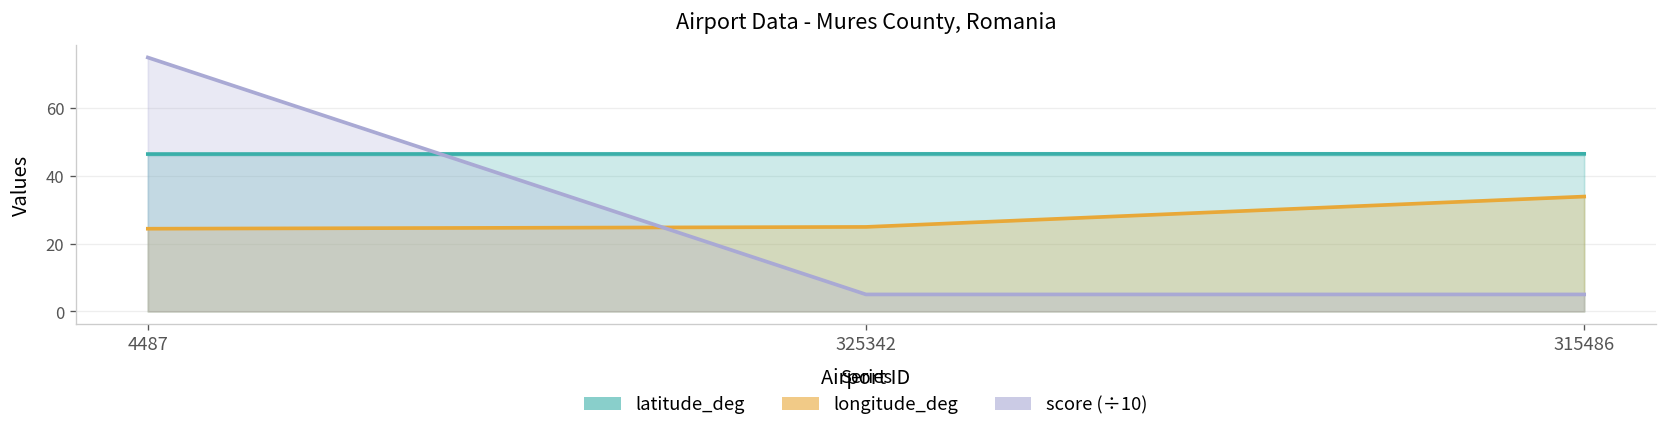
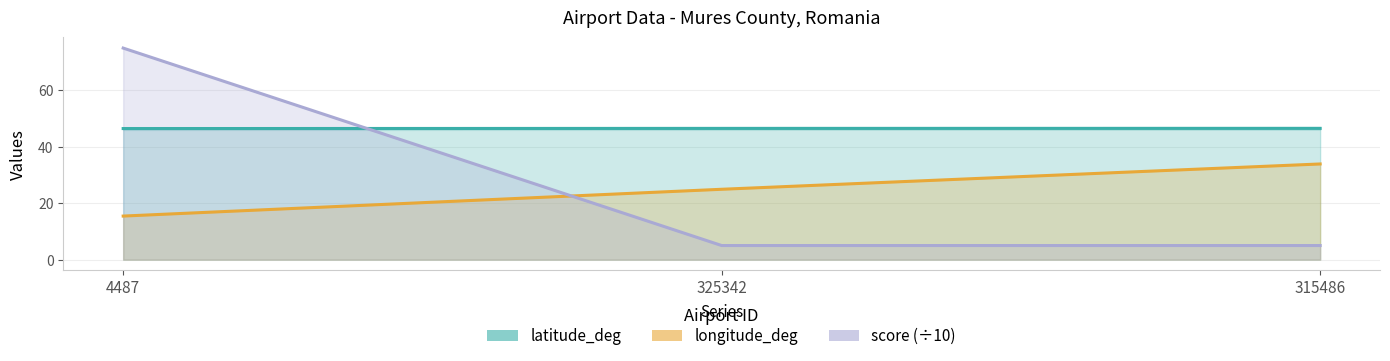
longitude_deg, 4487: 24 -> 15
